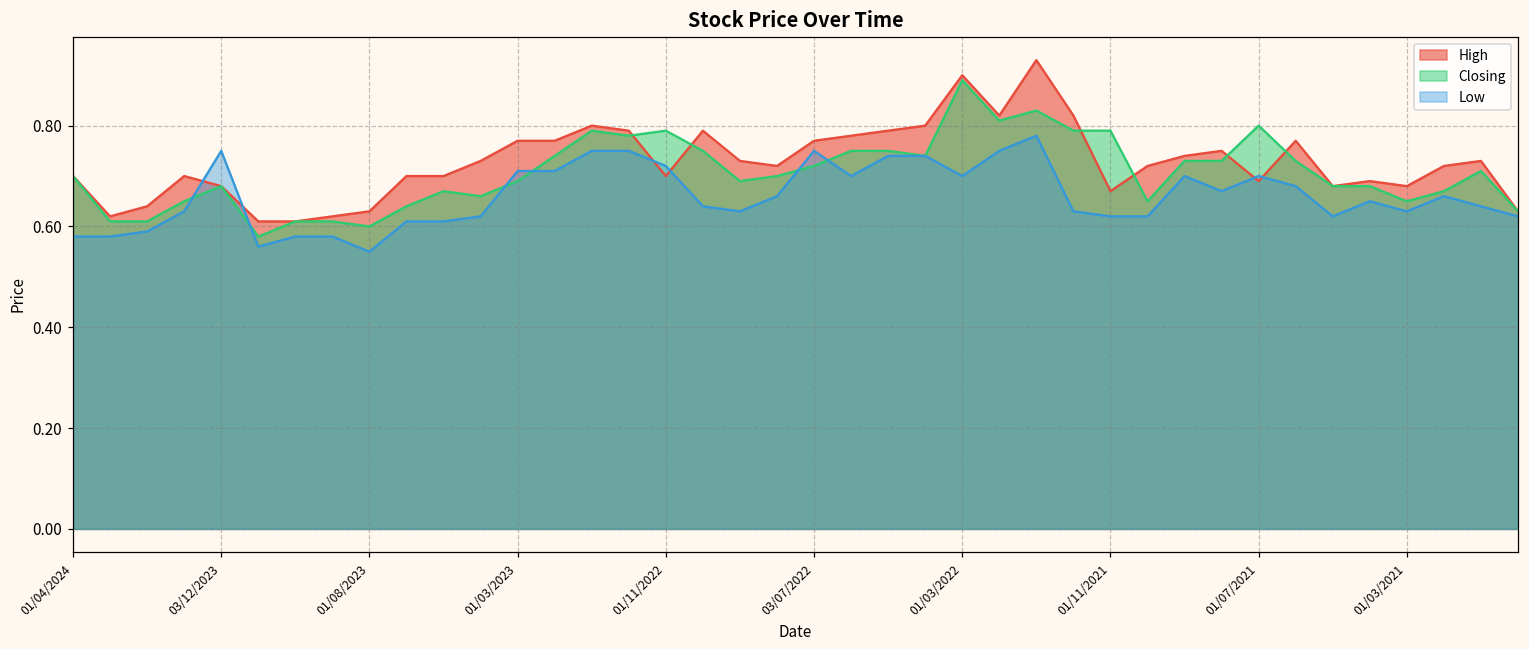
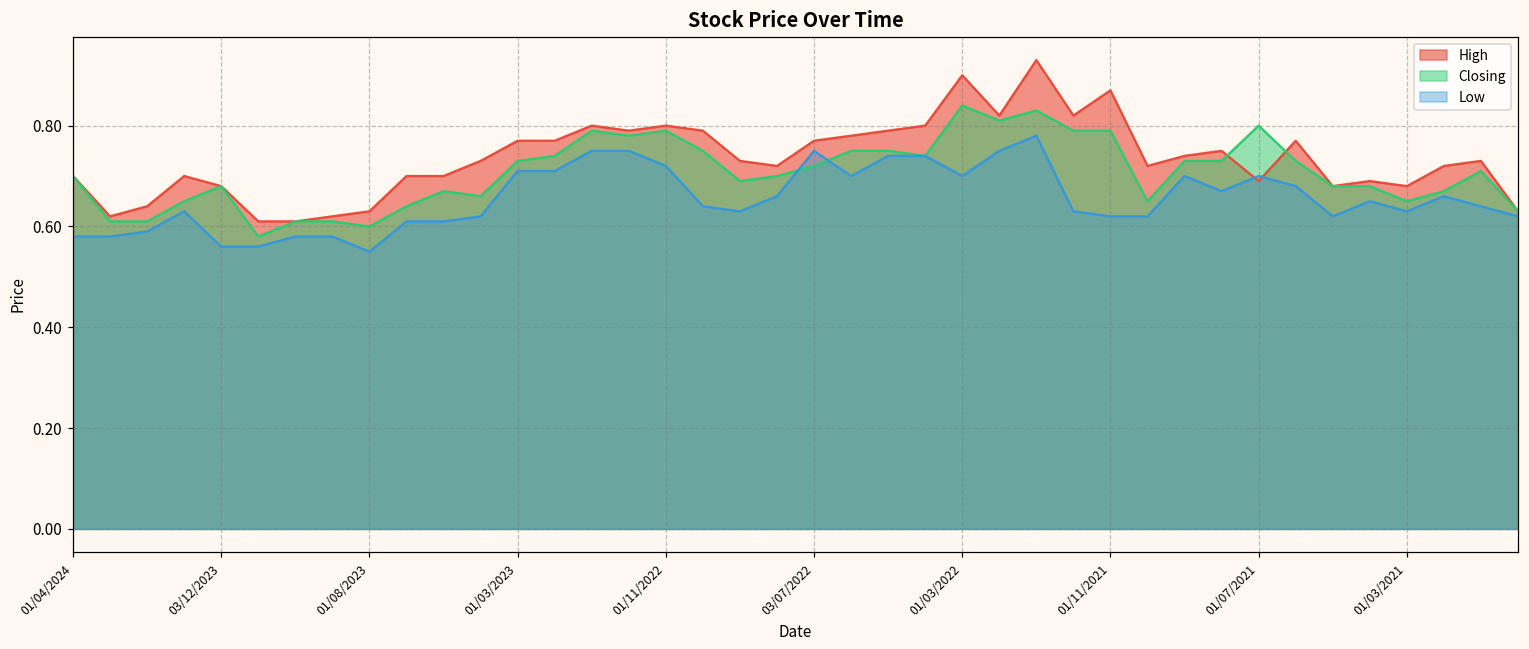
Low, 03/12/2023: 0.75 -> 0.56
Closing, 01/03/2023: 0.69 -> 0.73
High, 01/11/2022: 0.7 -> 0.8
Closing, 01/03/2022: 0.89 -> 0.84
High, 01/11/2021: 0.67 -> 0.87
